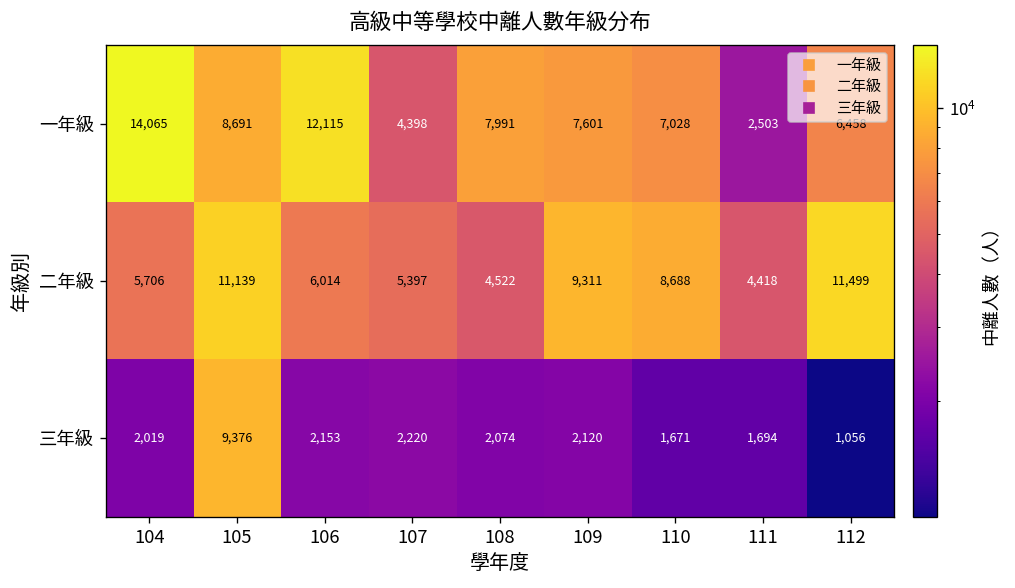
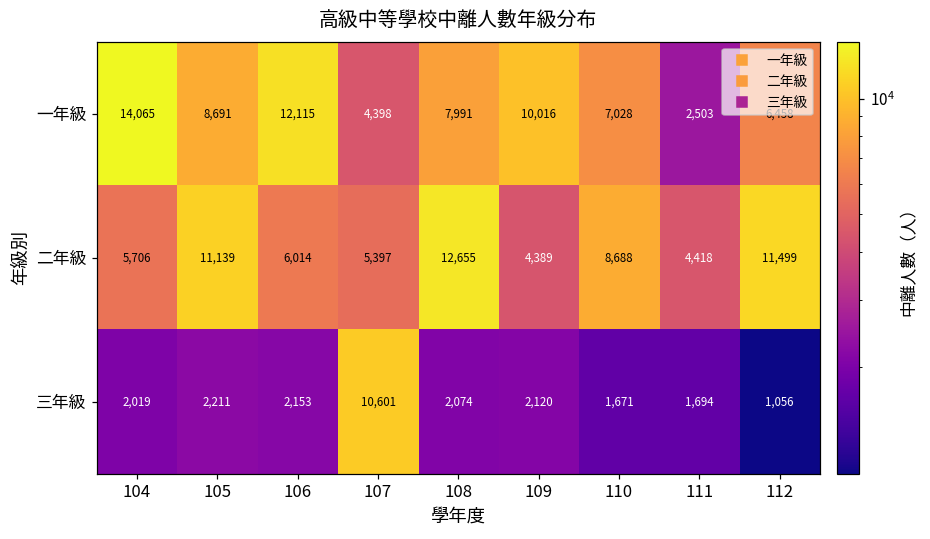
一年級, 109: 7,601 -> 10,016
二年級, 108: 4,522 -> 12,655
二年級, 109: 9,311 -> 4,389
三年級, 105: 9,376 -> 2,211
三年級, 107: 2,220 -> 10,601
